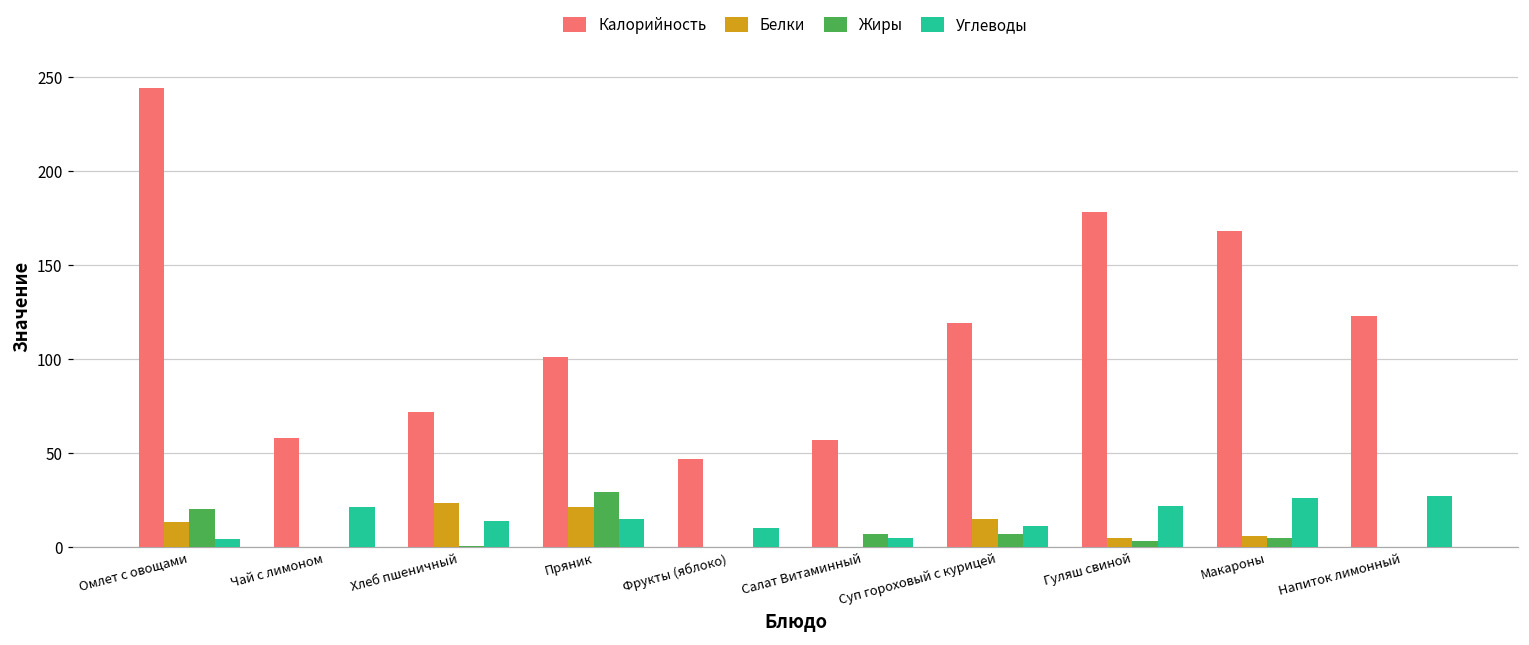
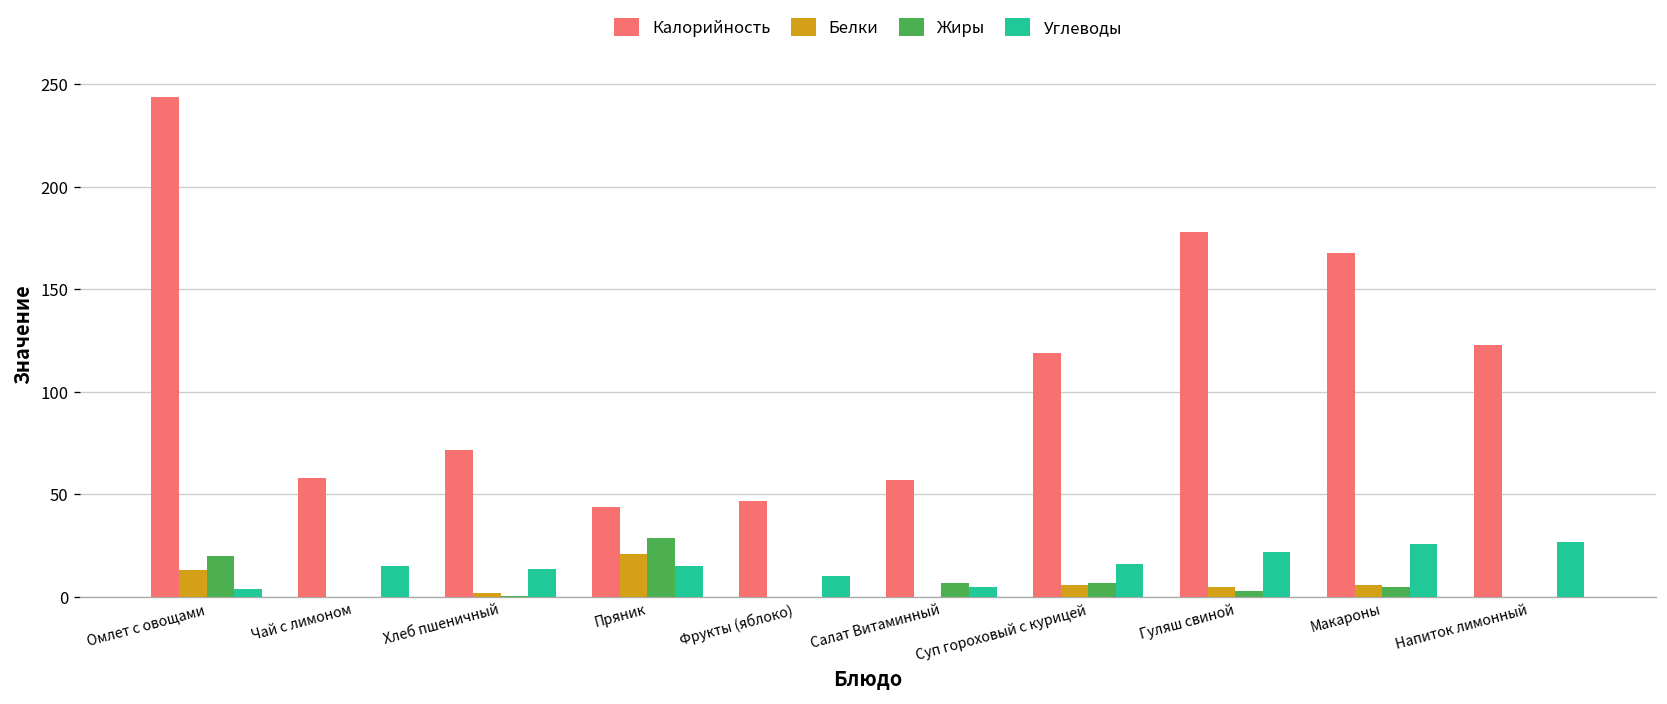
Углеводы, Чай с лимоном: 21 -> 15
Белки, Хлеб пшеничный: 23 -> 2
Калорийность, Пряник: 101 -> 44
Белки, Суп гороховый с курицей: 15 -> 6
Углеводы, Суп гороховый с курицей: 11 -> 16
